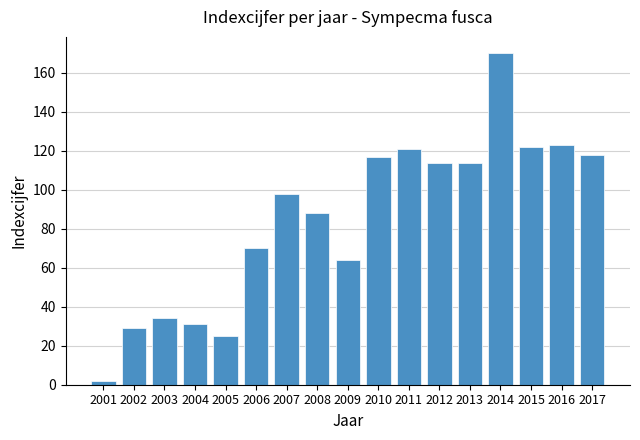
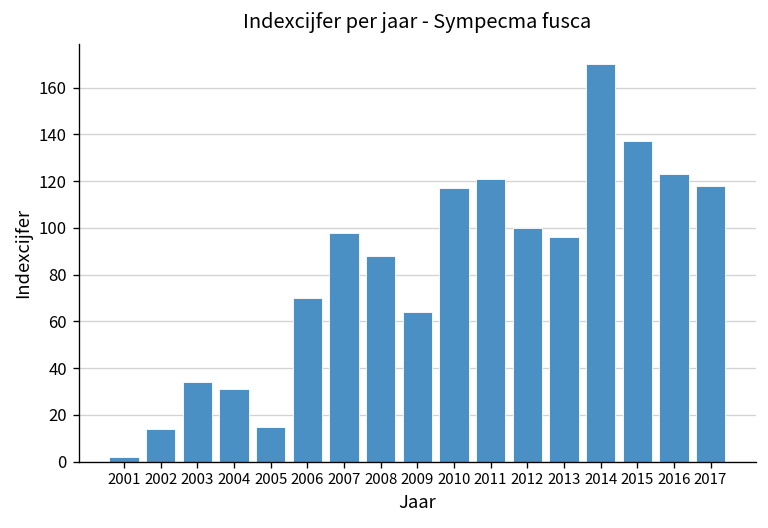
2002: 29 -> 14
2005: 25 -> 15
2012: 114 -> 100
2013: 114 -> 96
2015: 122 -> 137
